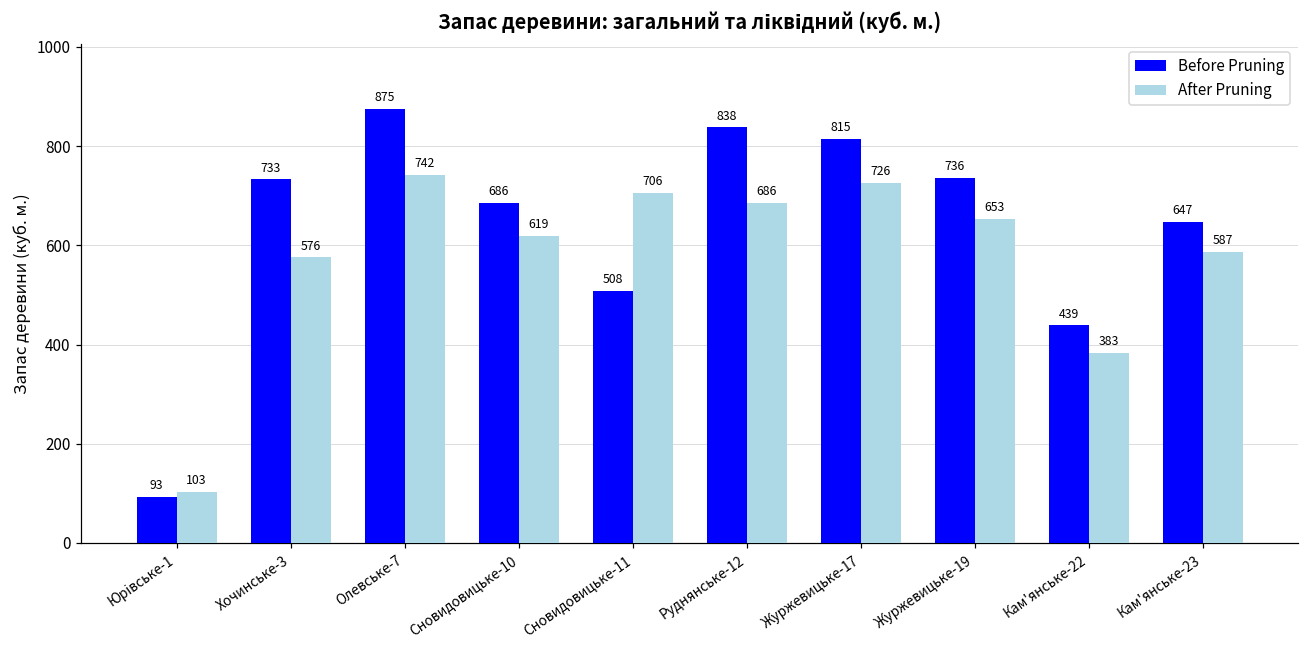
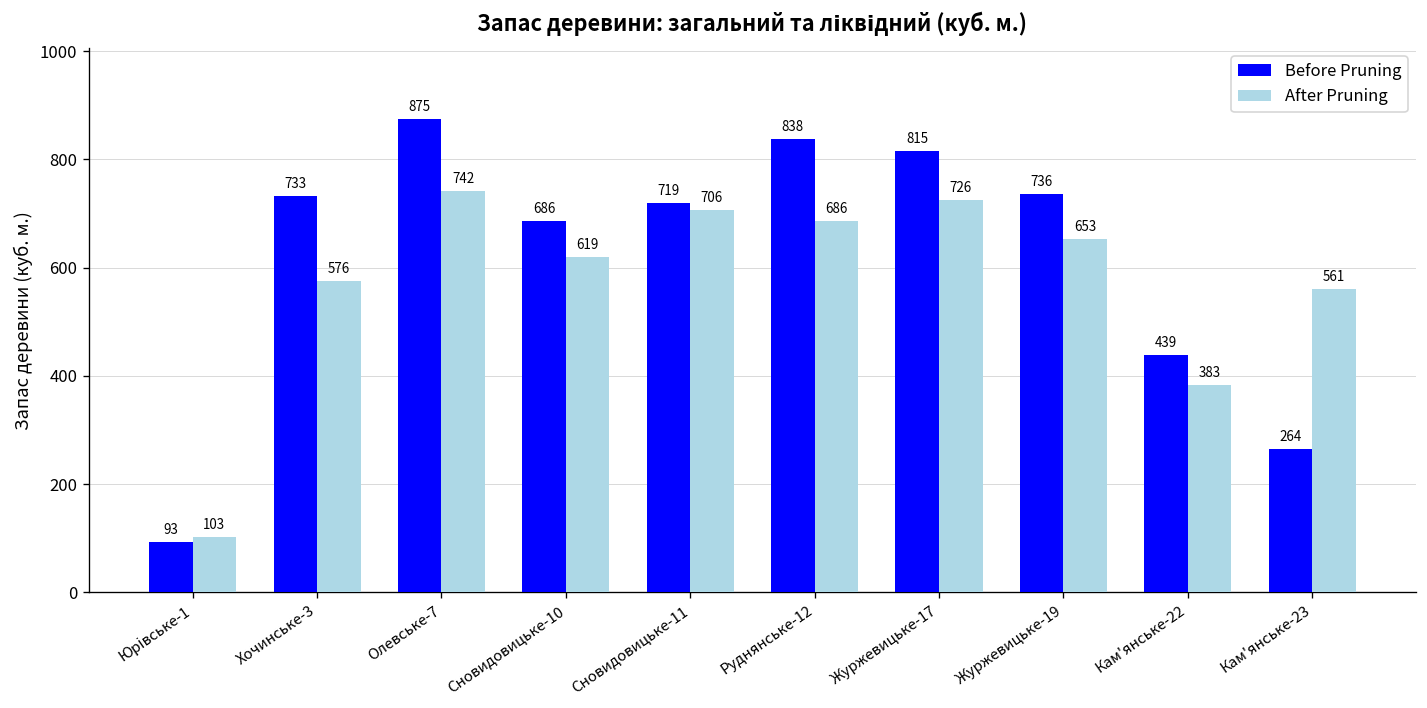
Before Pruning, Сновидовицьке-11: 508 -> 719
Before Pruning, Кам'янське-23: 647 -> 264
After Pruning, Кам'янське-23: 587 -> 561
